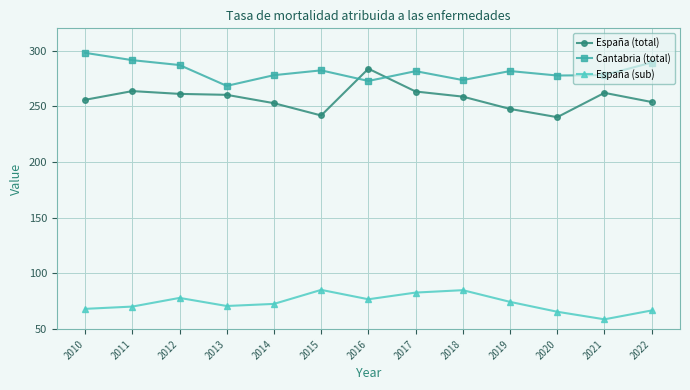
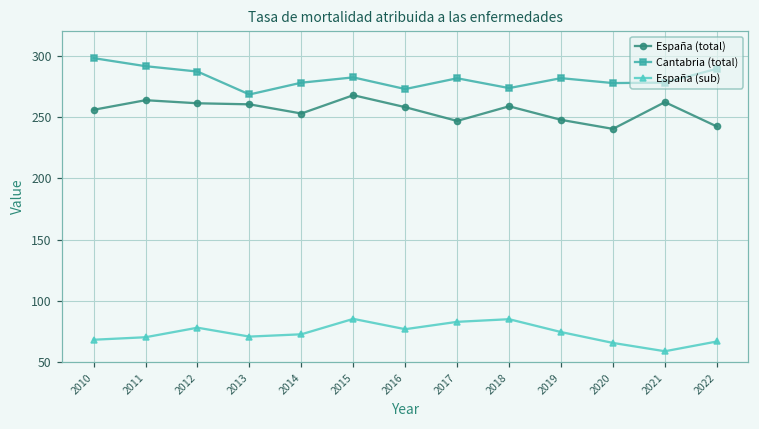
España (total), 2015: 242 -> 268
España (total), 2016: 284 -> 258
España (total), 2017: 263 -> 247
España (total), 2022: 254 -> 242
